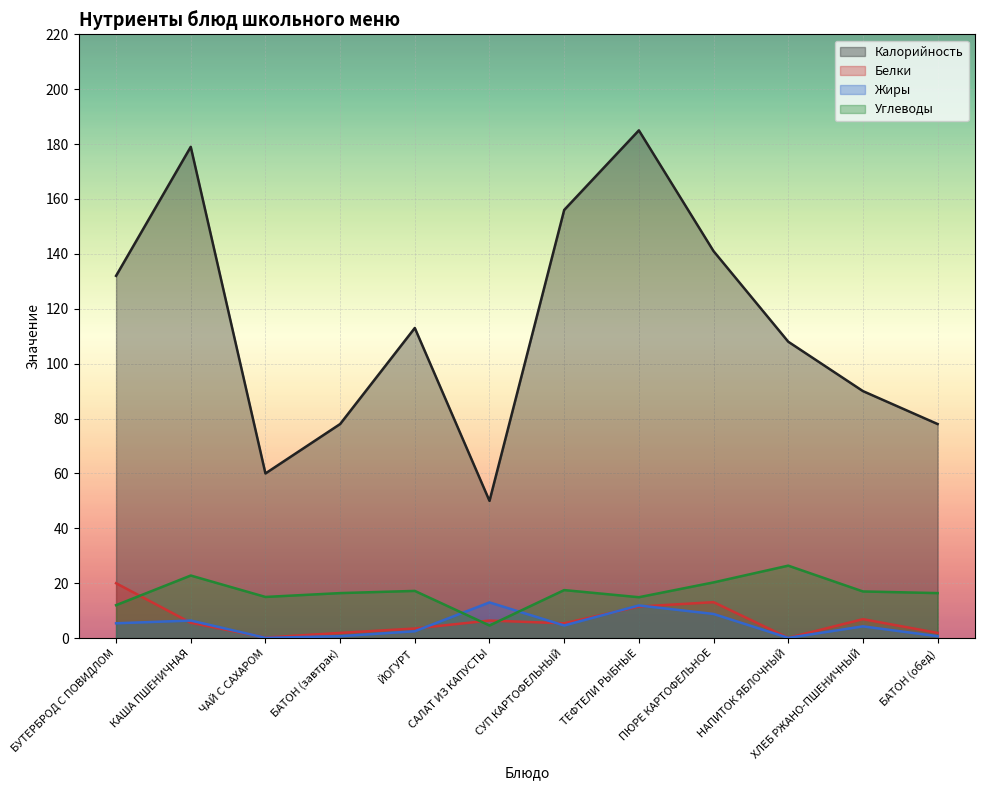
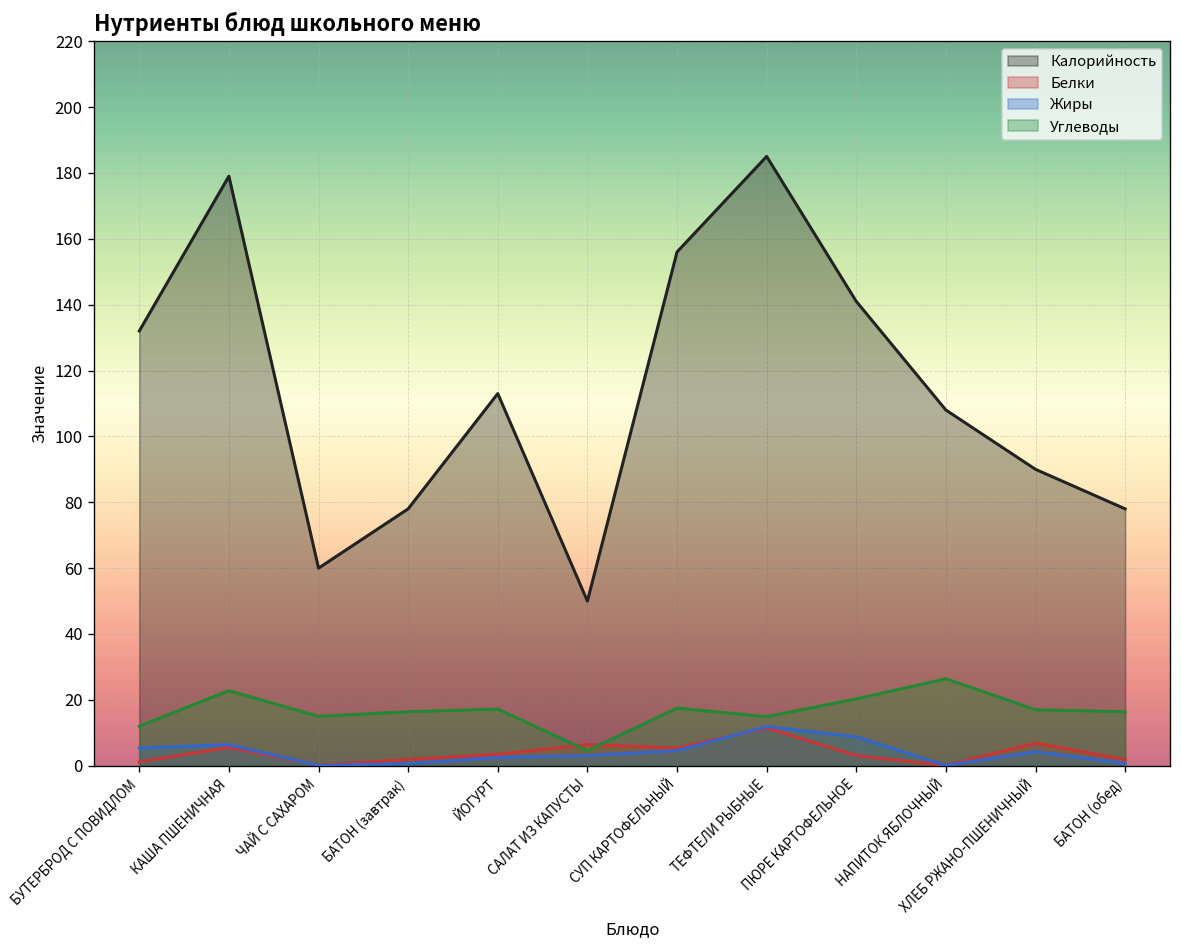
Белки, БУТЕРБРОД С ПОВИДЛОМ: 20 -> 1
Жиры, САЛАТ ИЗ КАПУСТЫ: 13 -> 3
Белки, ПЮРЕ КАРТОФЕЛЬНОЕ: 13 -> 3
